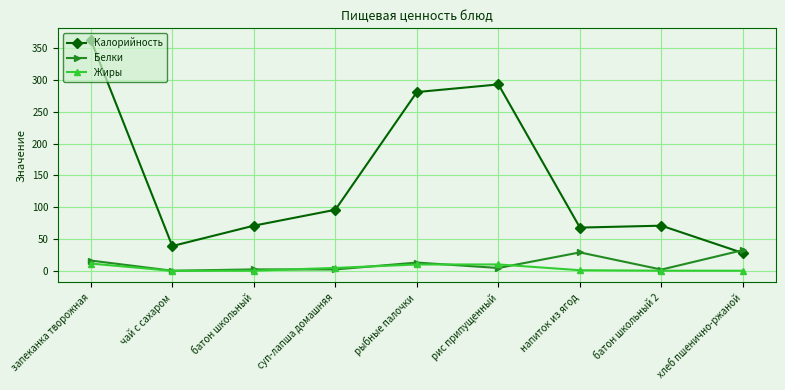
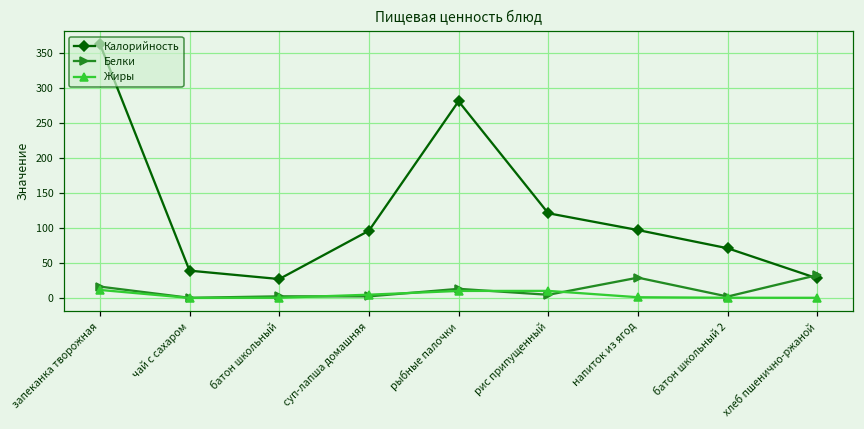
Калорийность, батон школьный: 70 -> 30
Калорийность, рис припущенный: 290 -> 120
Калорийность, напиток из ягод: 70 -> 100
